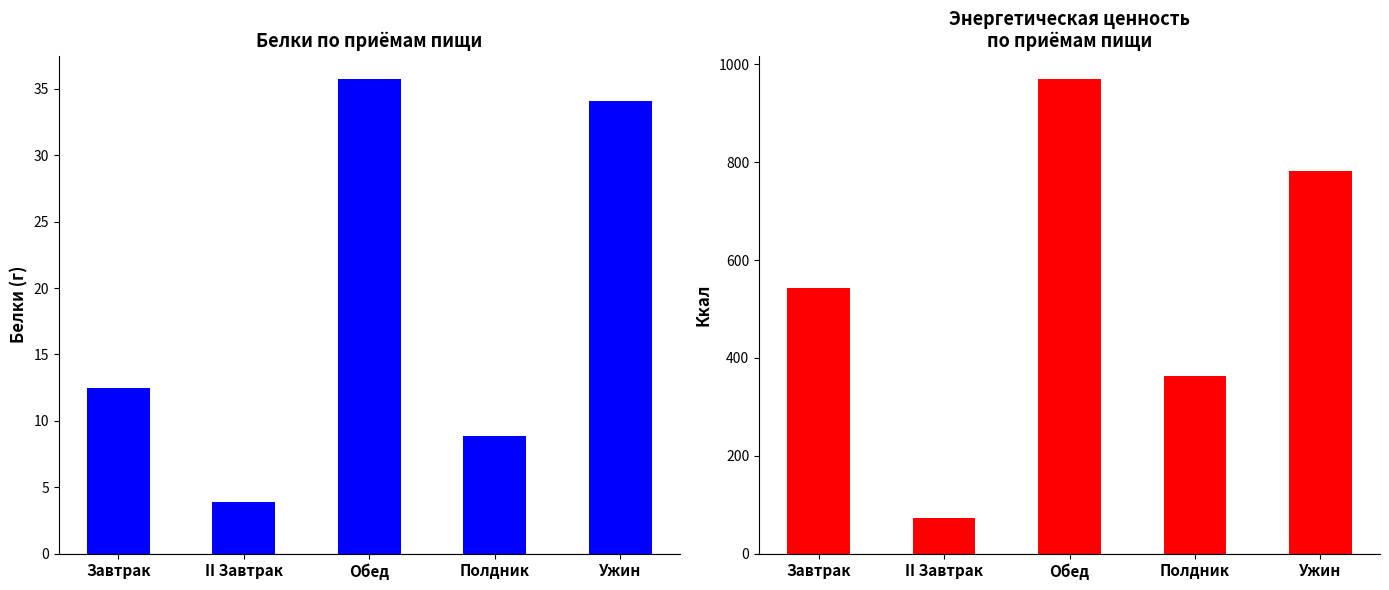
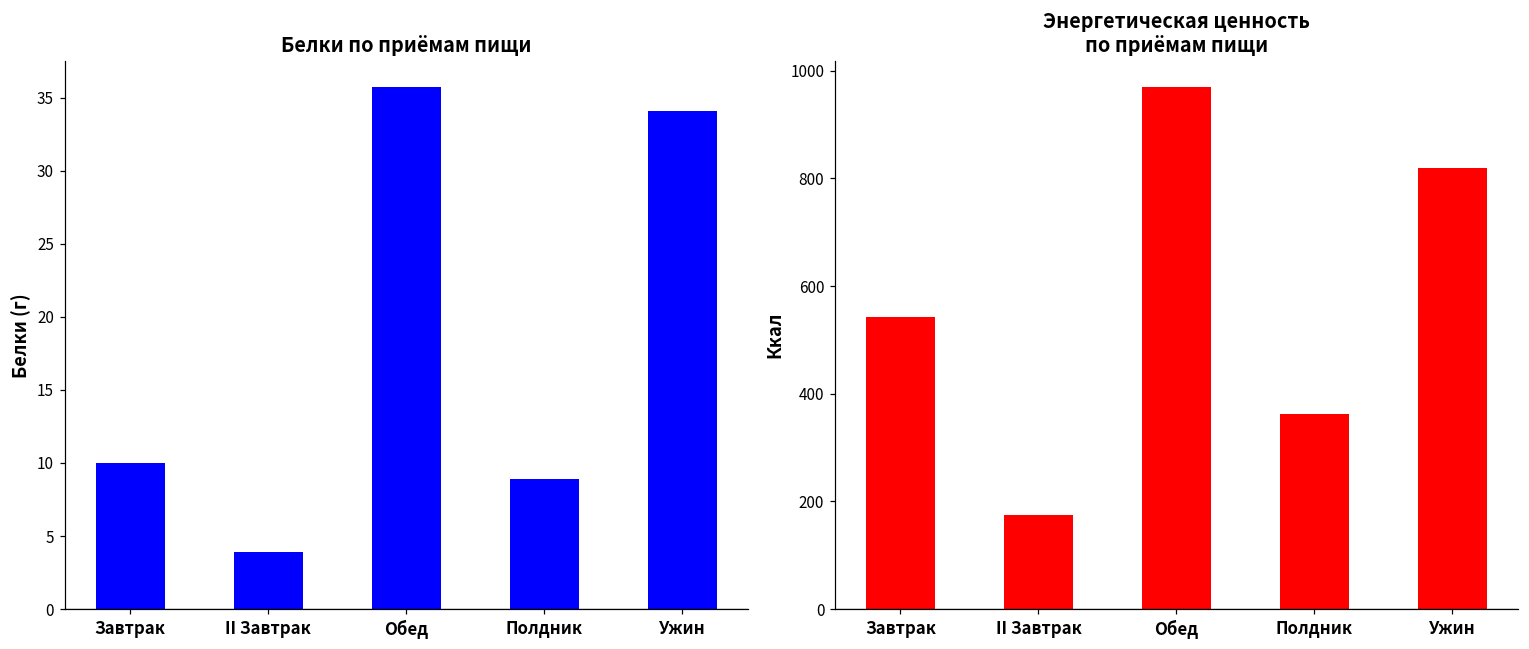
Белки по приёмам пищи, Завтрак: 12.5 -> 10.0
Энергетическая ценность по приёмам пищи, II Завтрак: 70 -> 180
Энергетическая ценность по приёмам пищи, Ужин: 780 -> 820
